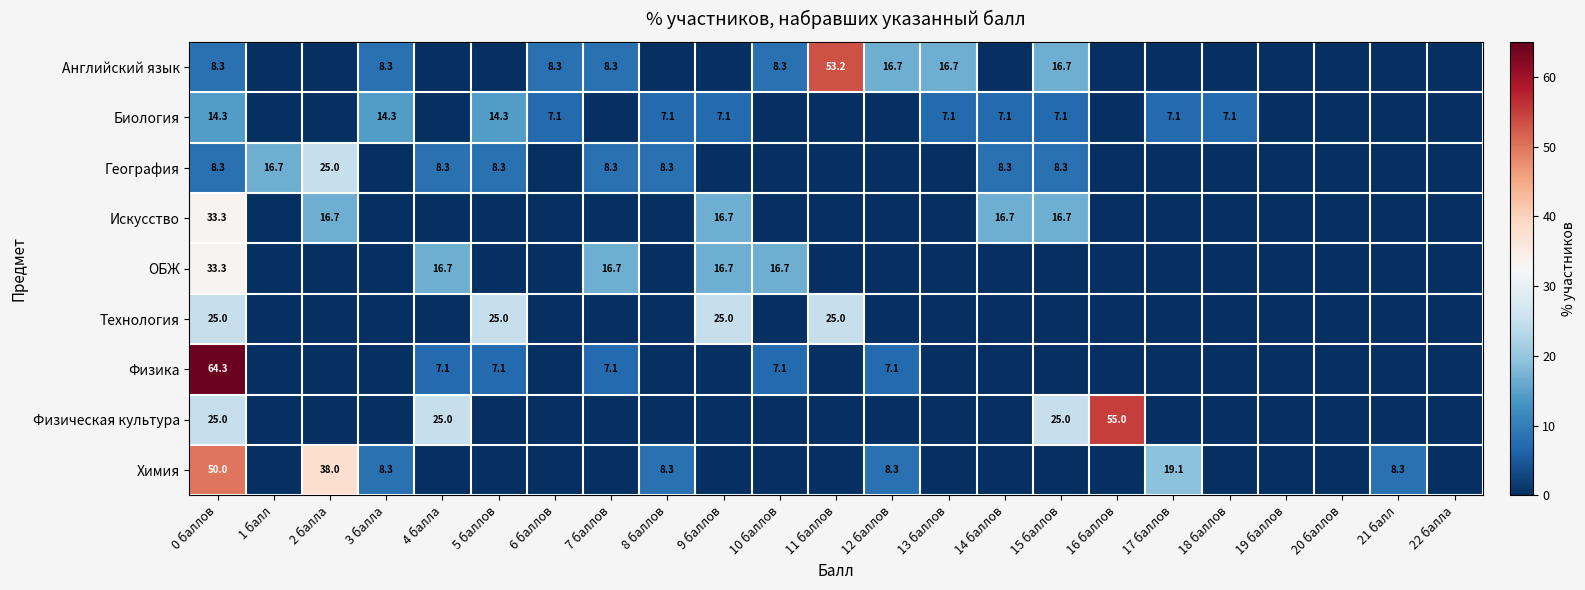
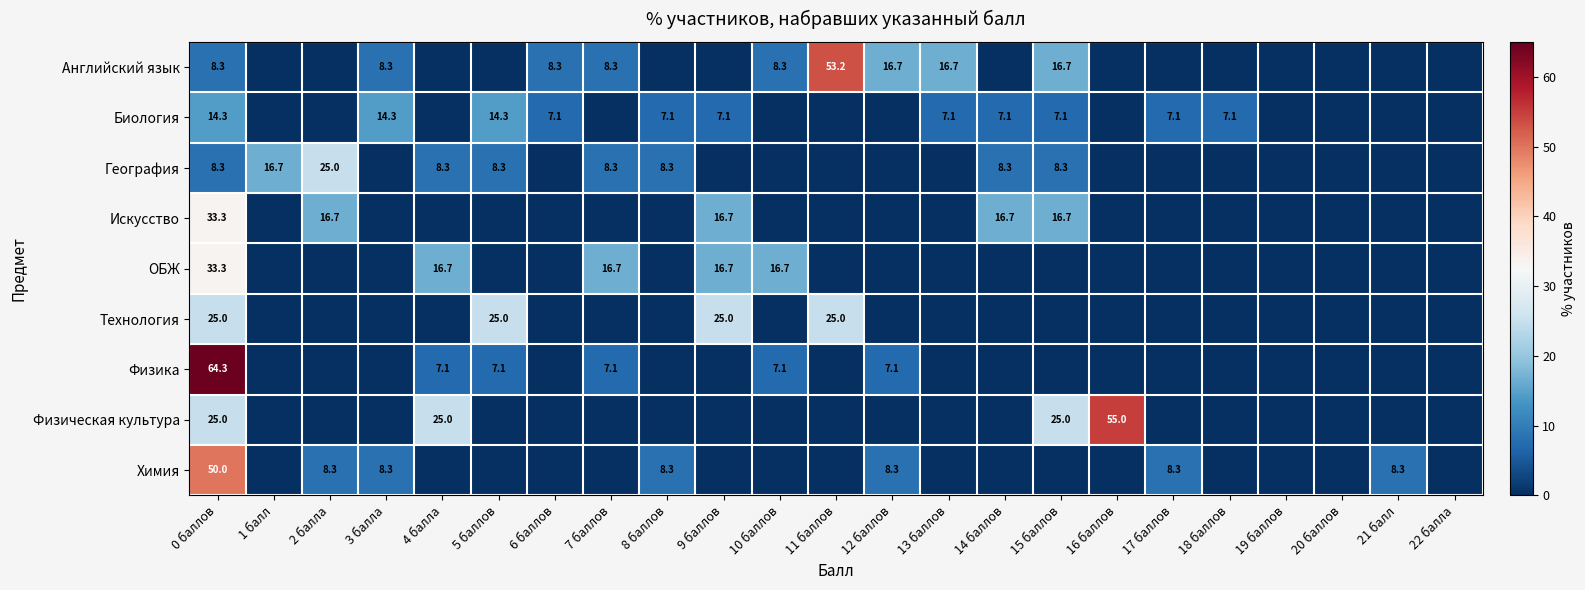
Химия, 2 балла: 38.0 -> 8.3
Химия, 17 баллов: 19.1 -> 8.3
